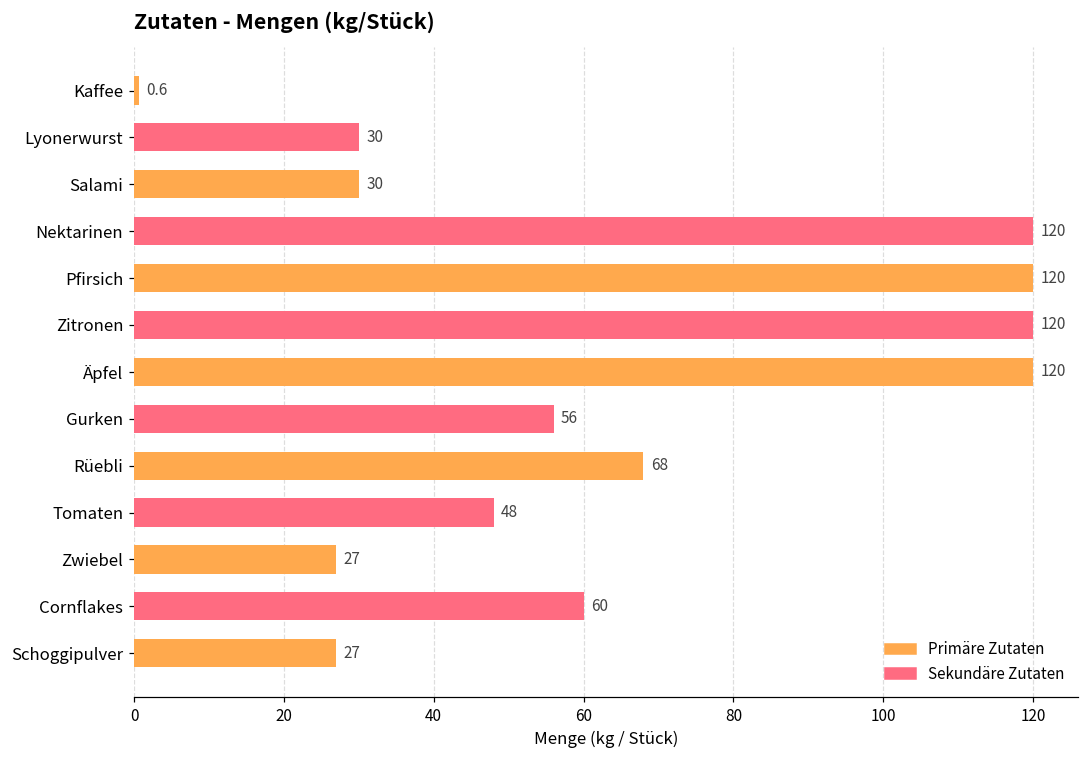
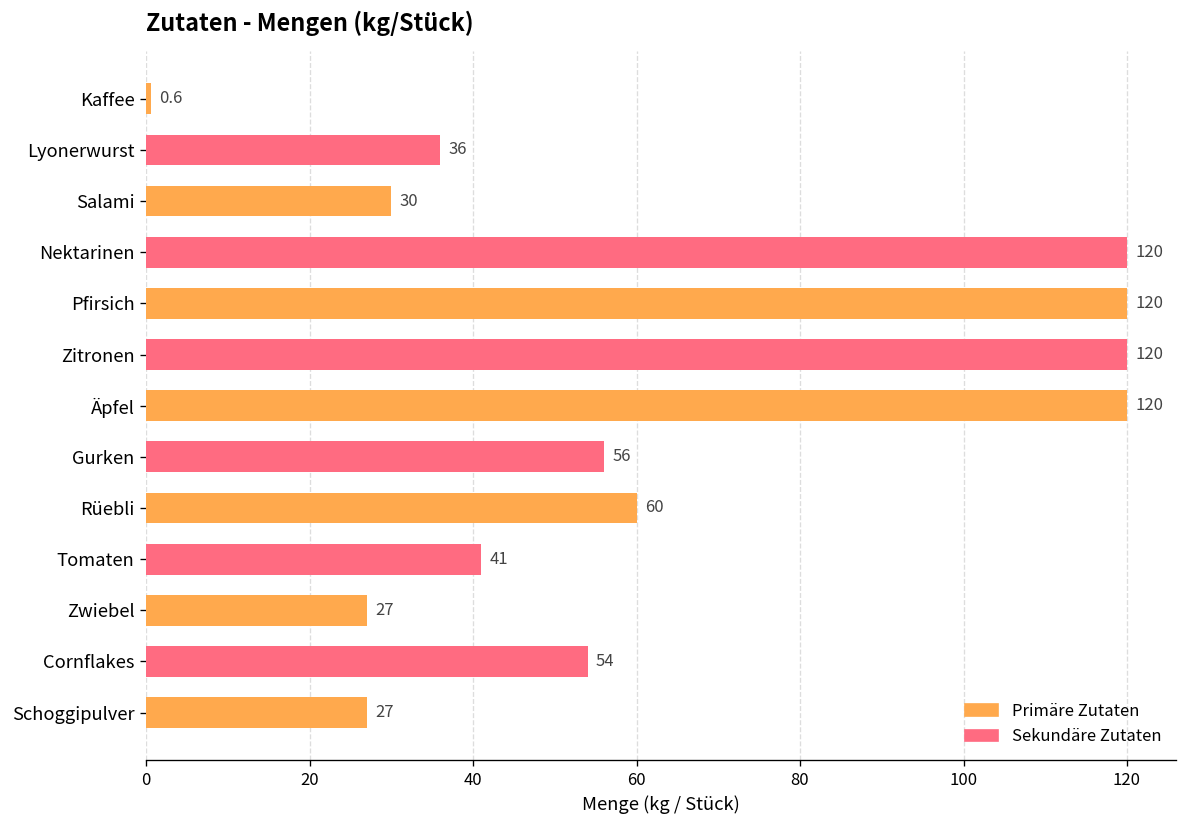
Lyonerwurst: 30 -> 36
Rüebli: 68 -> 60
Tomaten: 48 -> 41
Cornflakes: 60 -> 54
